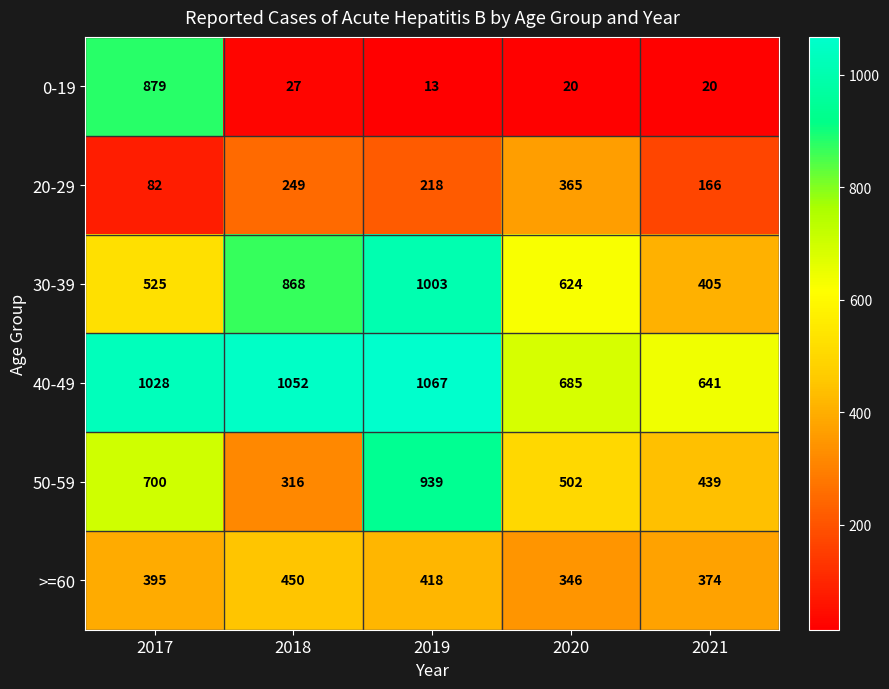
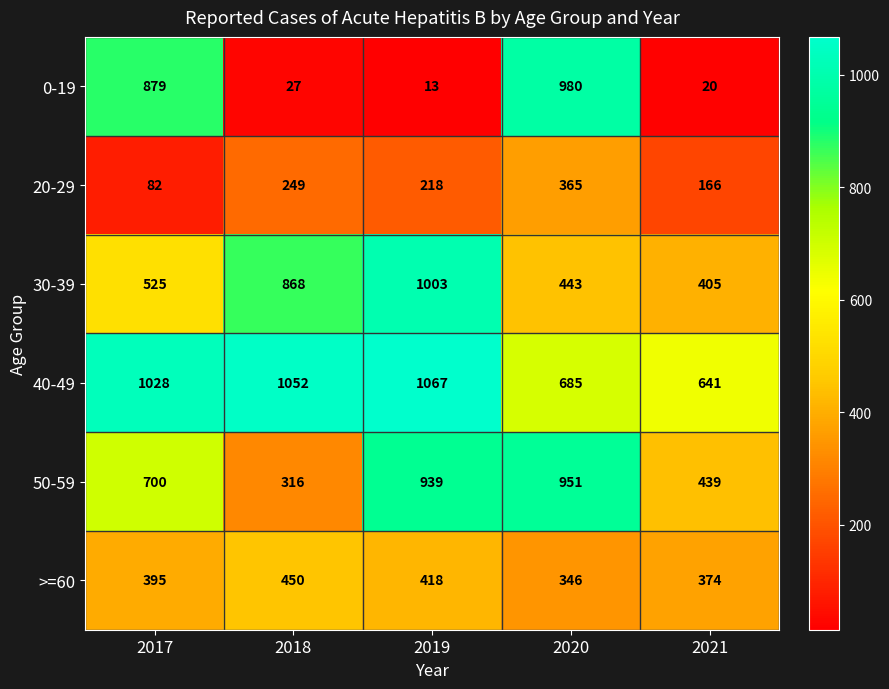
0-19, 2020: 20 -> 980
30-39, 2020: 624 -> 443
50-59, 2020: 502 -> 951
